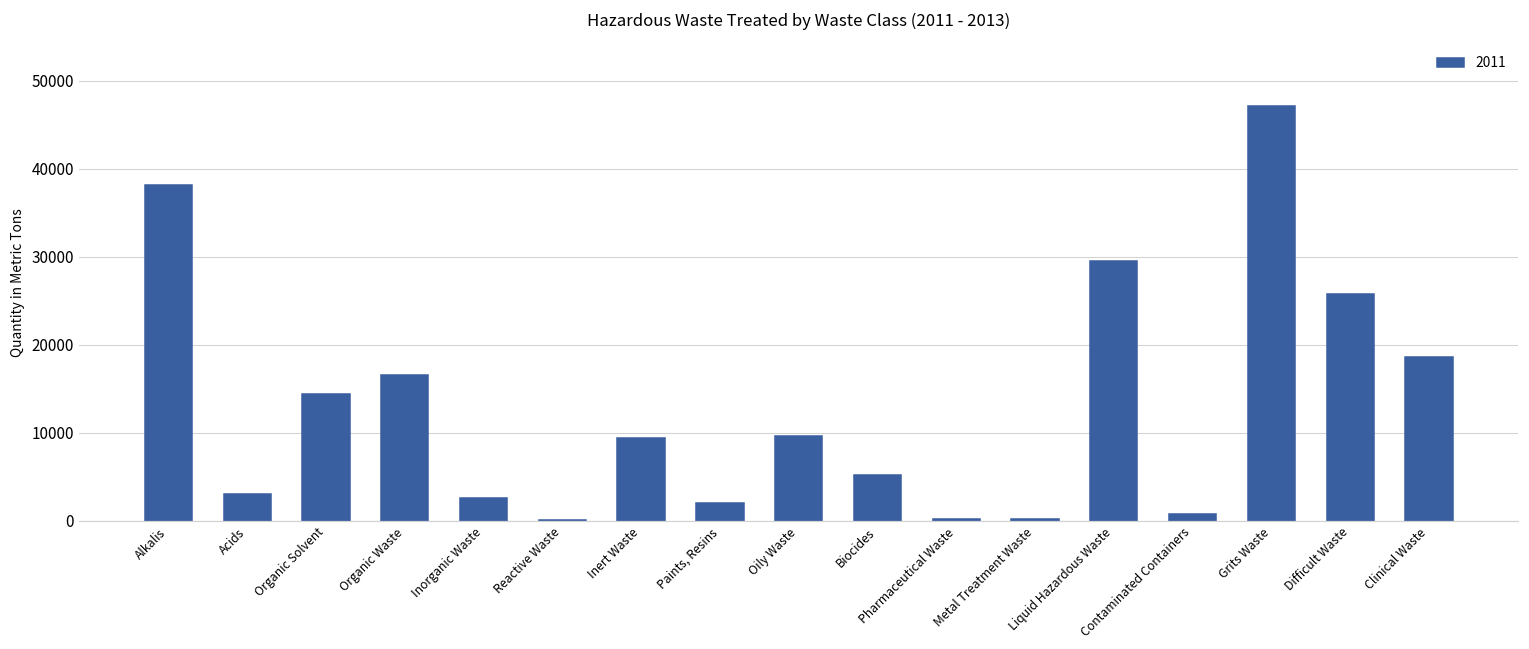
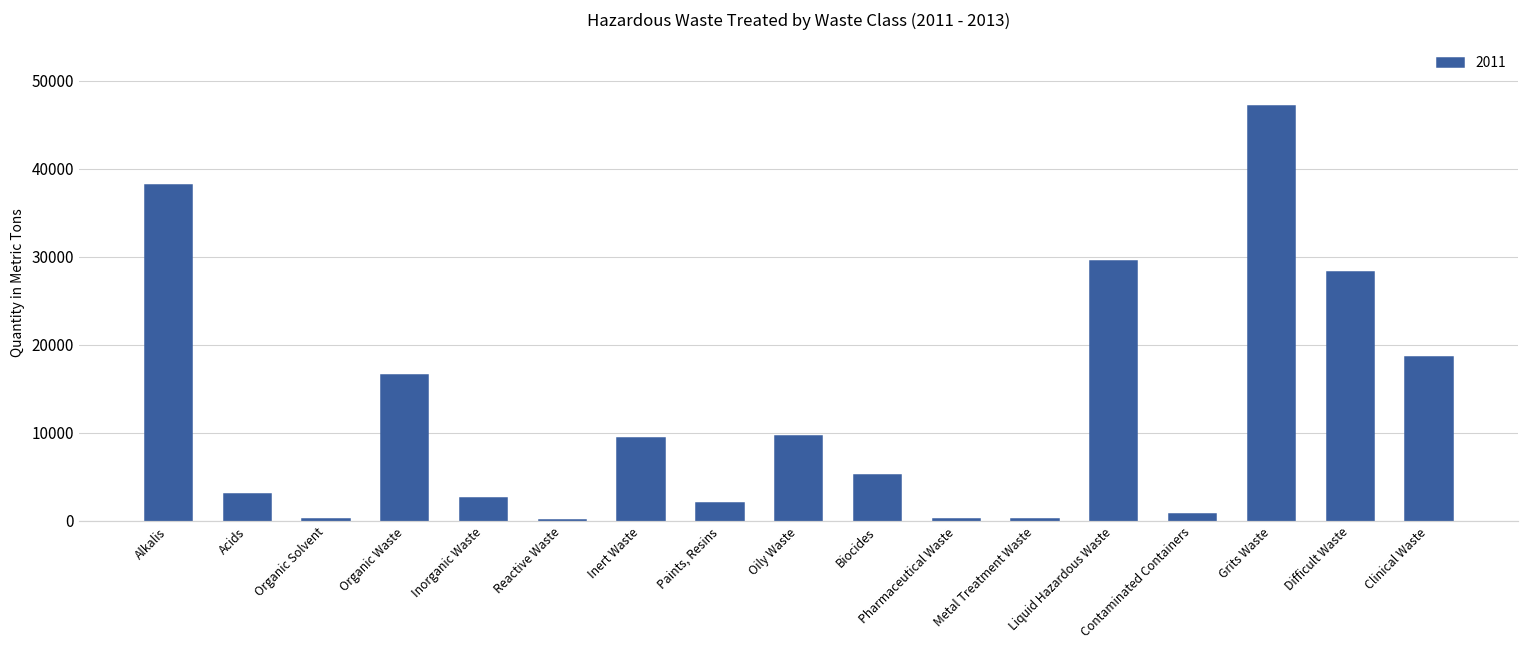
Organic Solvent: 14000 -> 0
Difficult Waste: 26000 -> 28000
